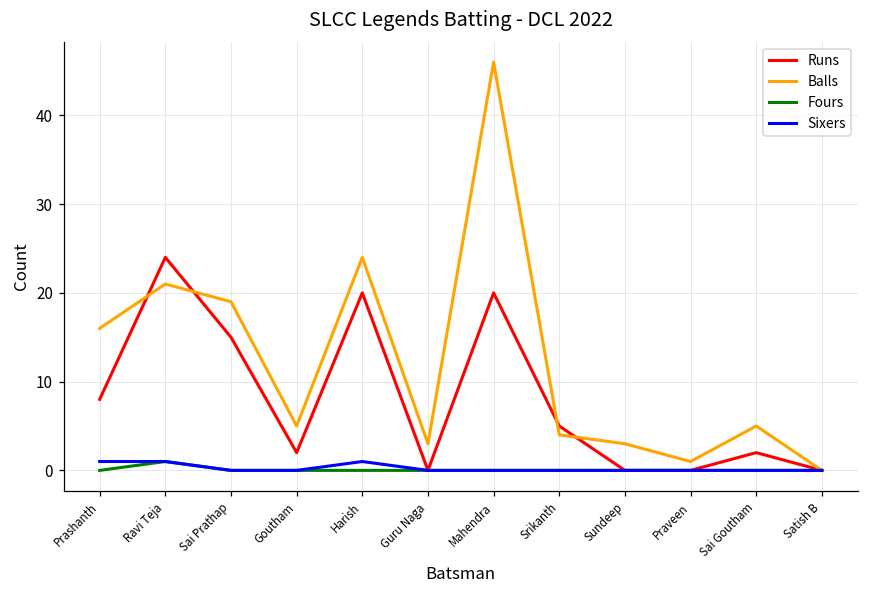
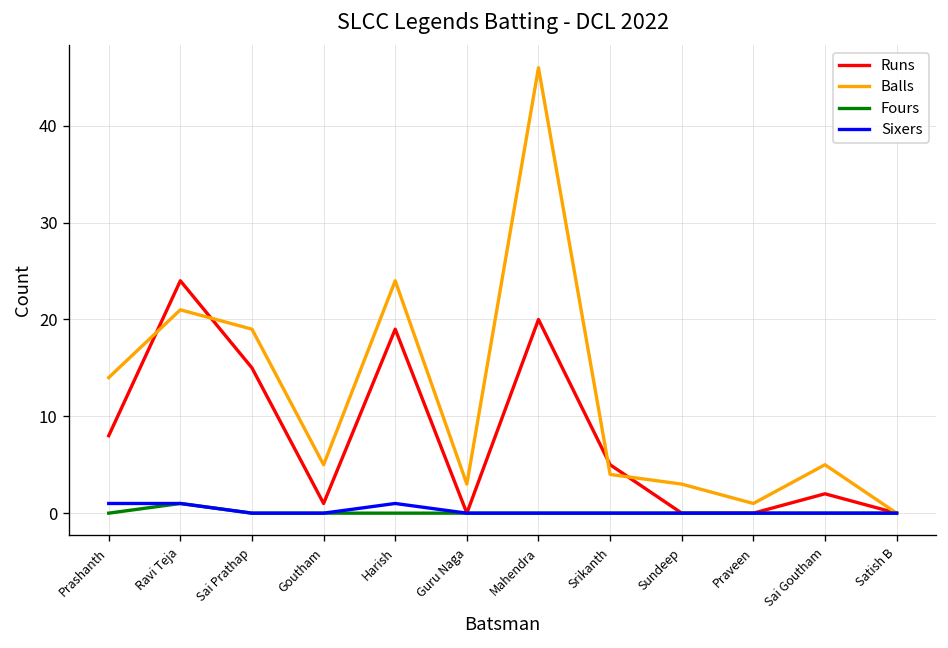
Balls, Prashanth: 16 -> 14
Runs, Goutham: 2 -> 1
Runs, Harish: 20 -> 19
